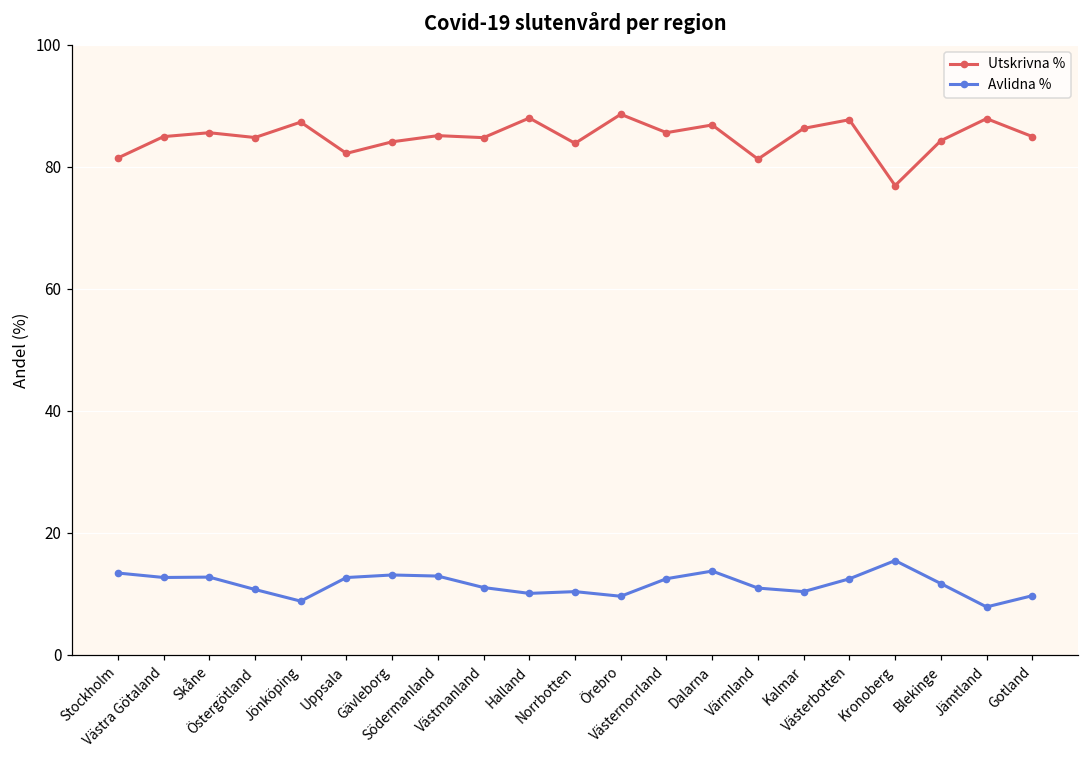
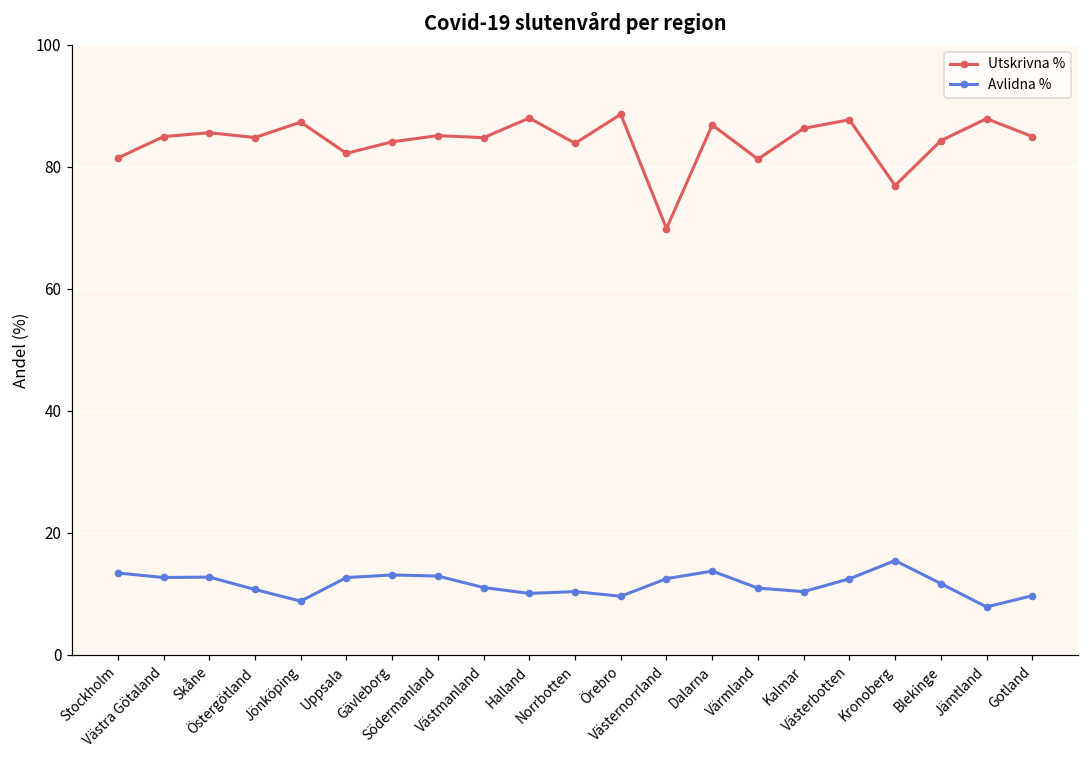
Utskrivna %, Västernorrland: 86 -> 70
